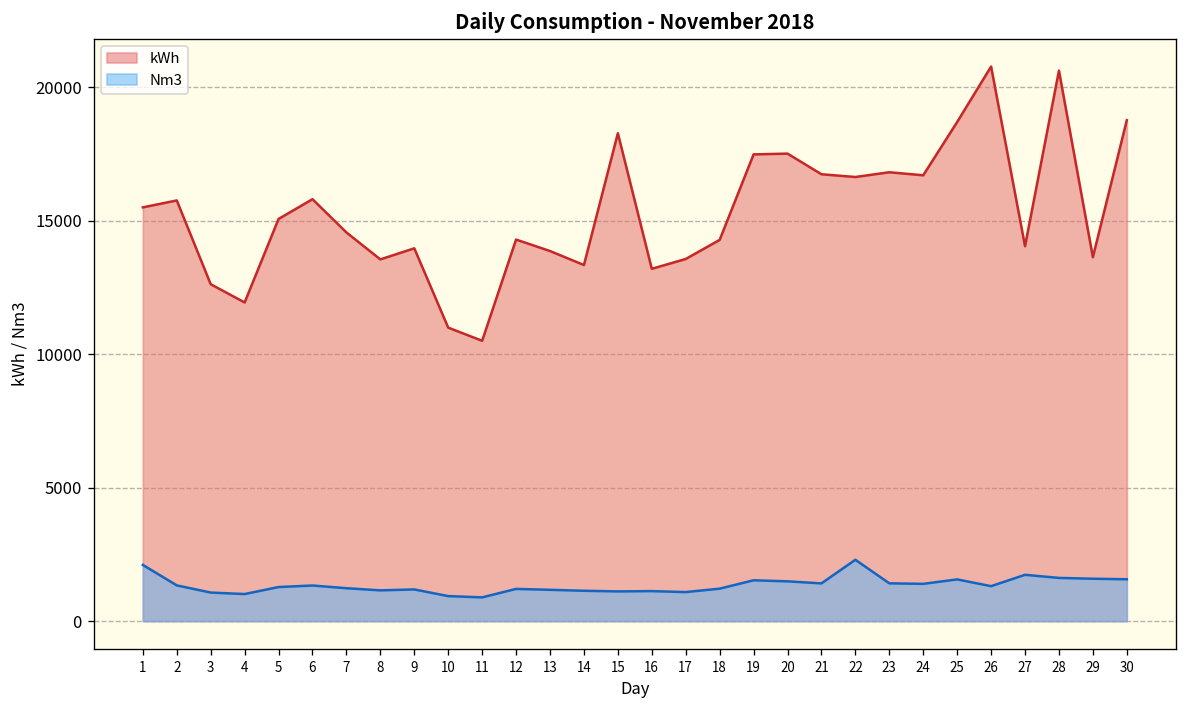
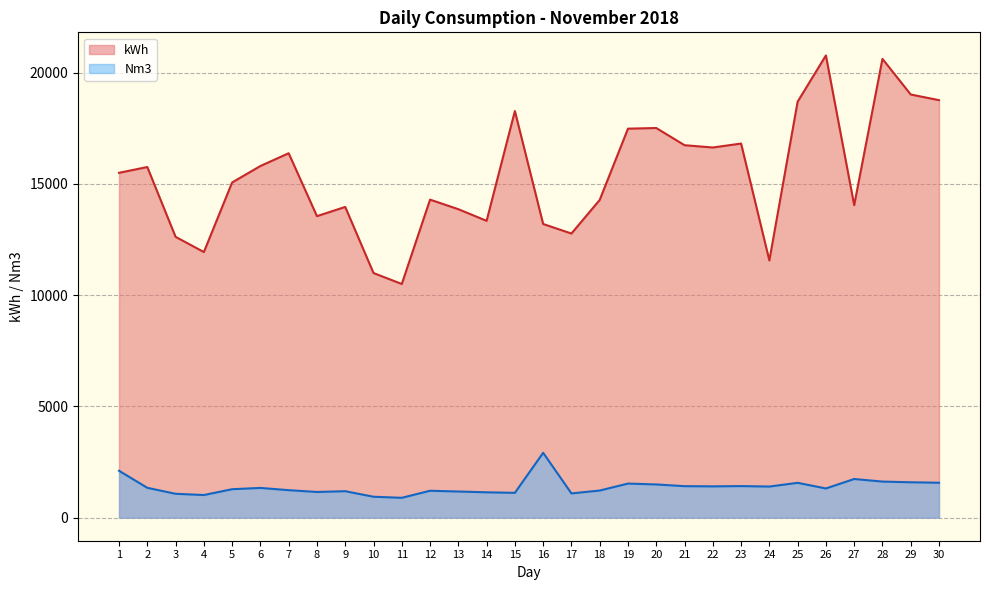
kWh, 7: 14600 -> 16400
Nm3, 16: 1100 -> 2900
kWh, 17: 13600 -> 12800
Nm3, 22: 2300 -> 1400
kWh, 24: 16700 -> 11600
kWh, 29: 13600 -> 19000
